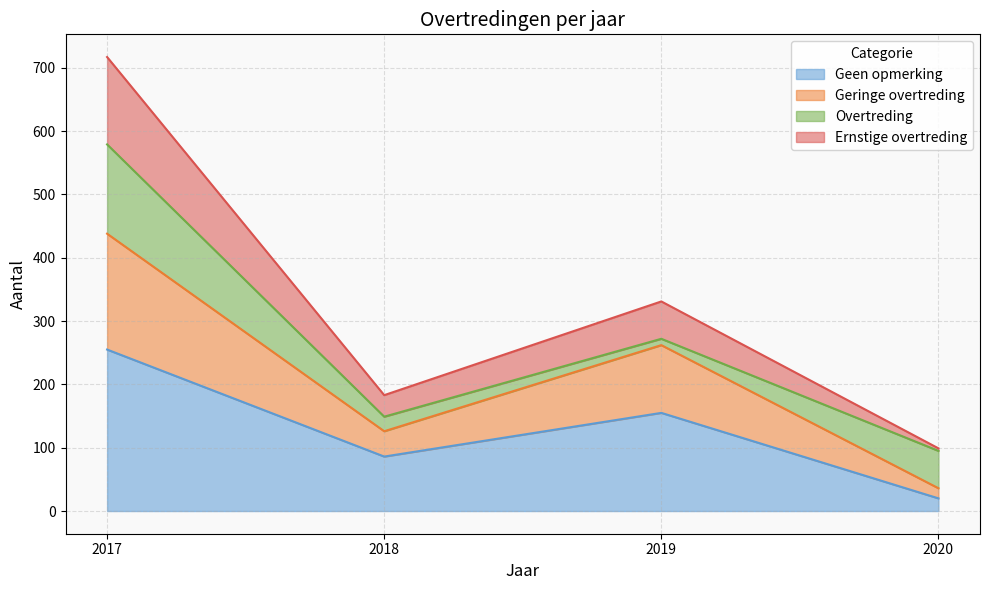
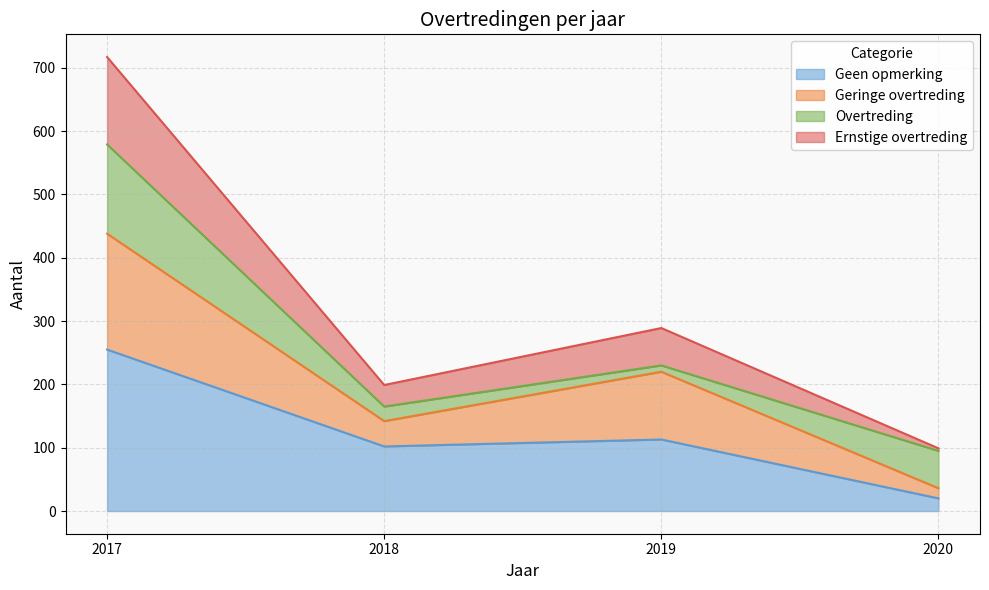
Geen opmerking, 2018: 90 -> 100
Geen opmerking, 2019: 160 -> 110
